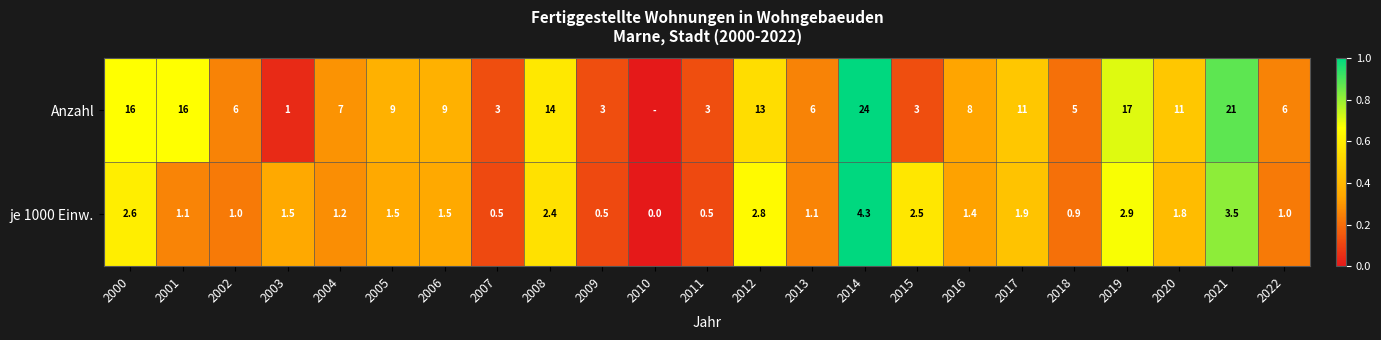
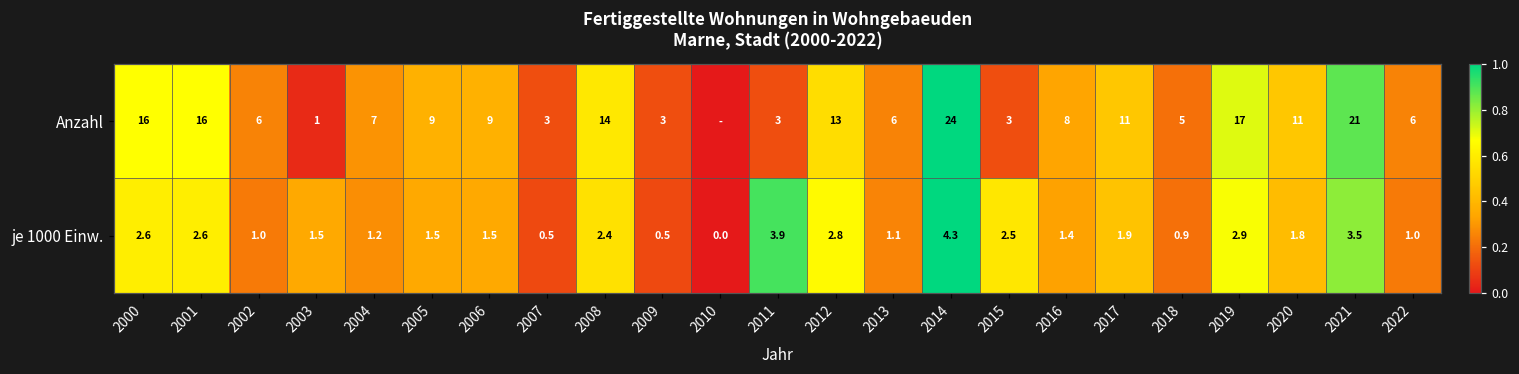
je 1000 Einw., 2001: 1.1 -> 2.6
je 1000 Einw., 2011: 0.5 -> 3.9
